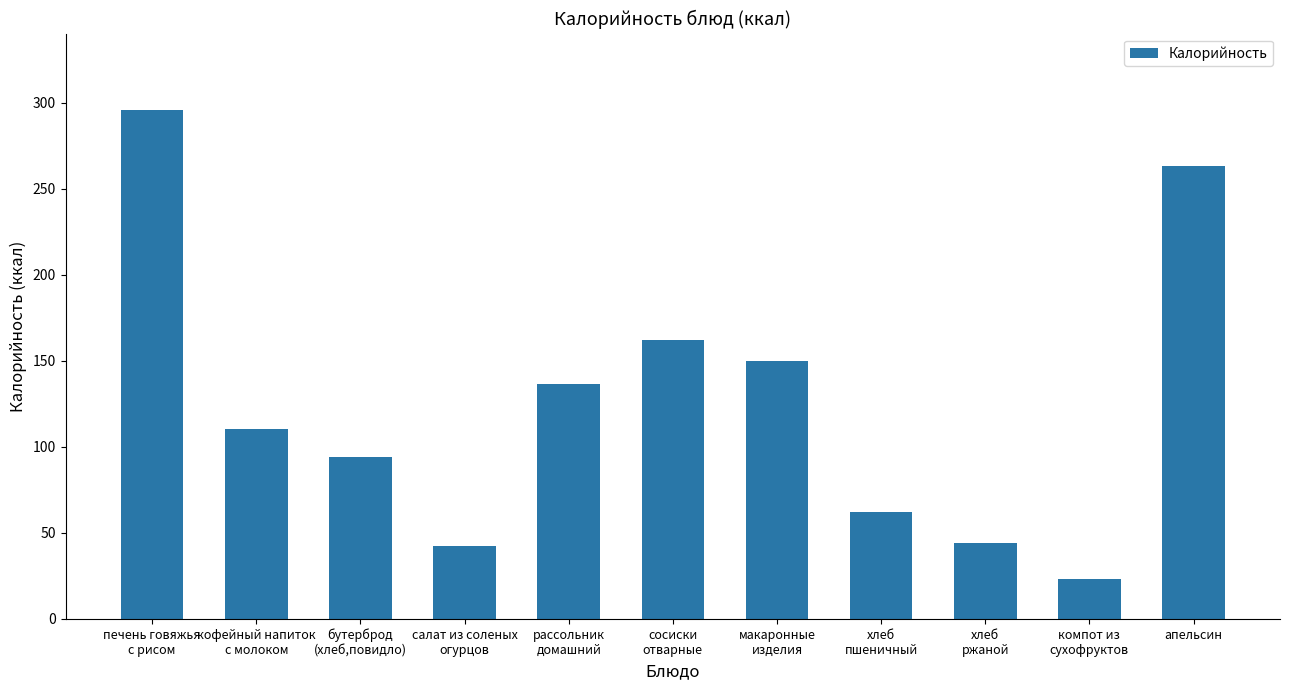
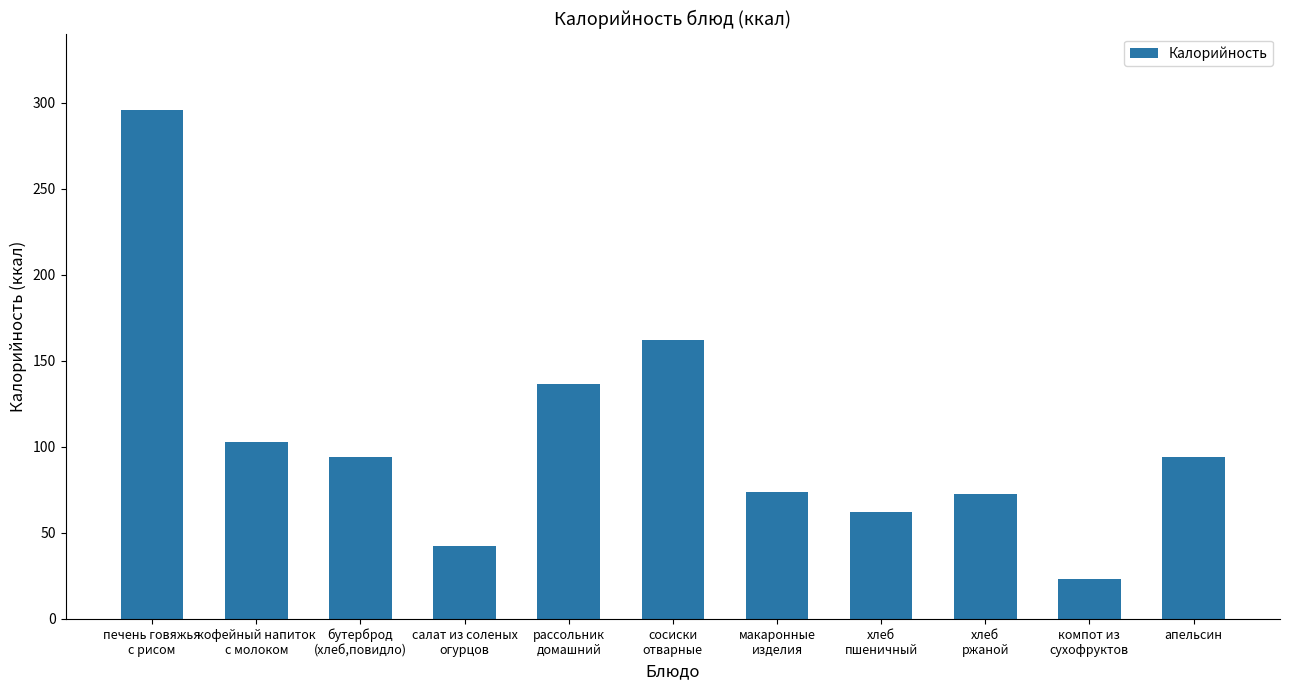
кофейный напиток с молоком: 110 -> 103
макаронные изделия: 150 -> 74
хлеб ржаной: 44 -> 72
апельсин: 263 -> 94
